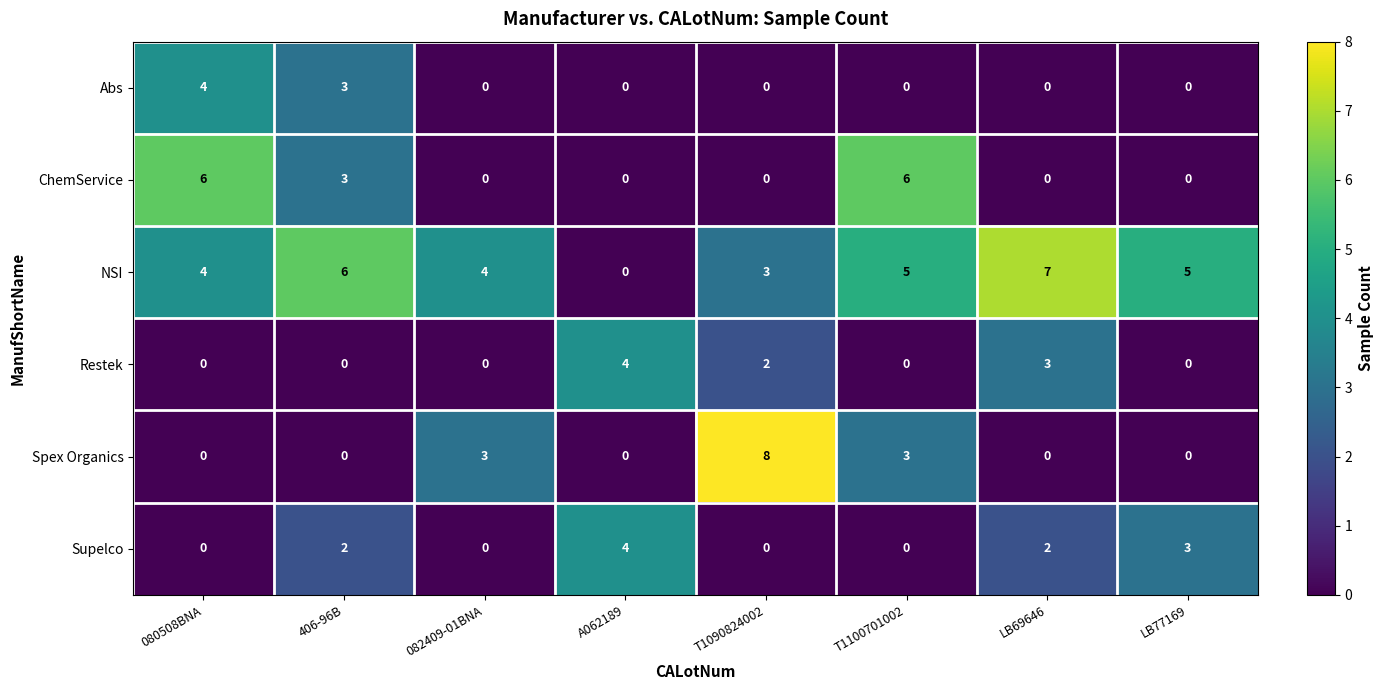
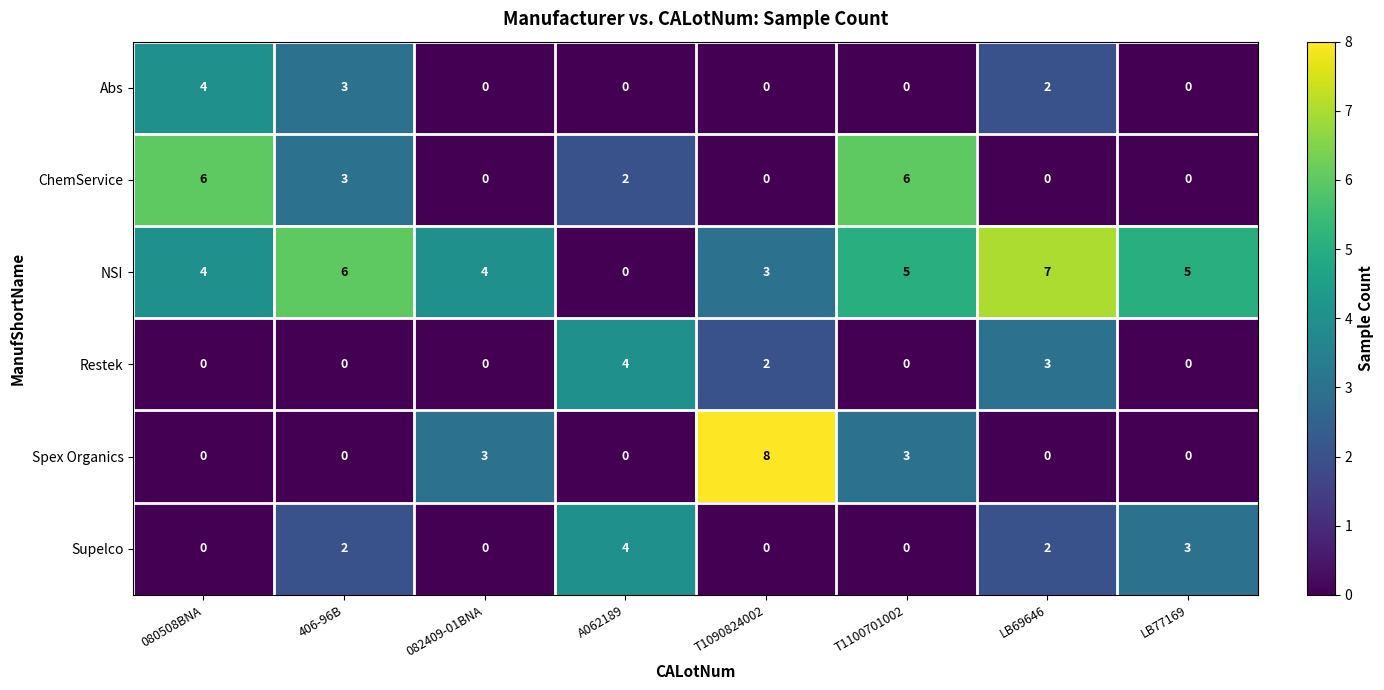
Abs, LB69646: 0 -> 2
ChemService, A062189: 0 -> 2
